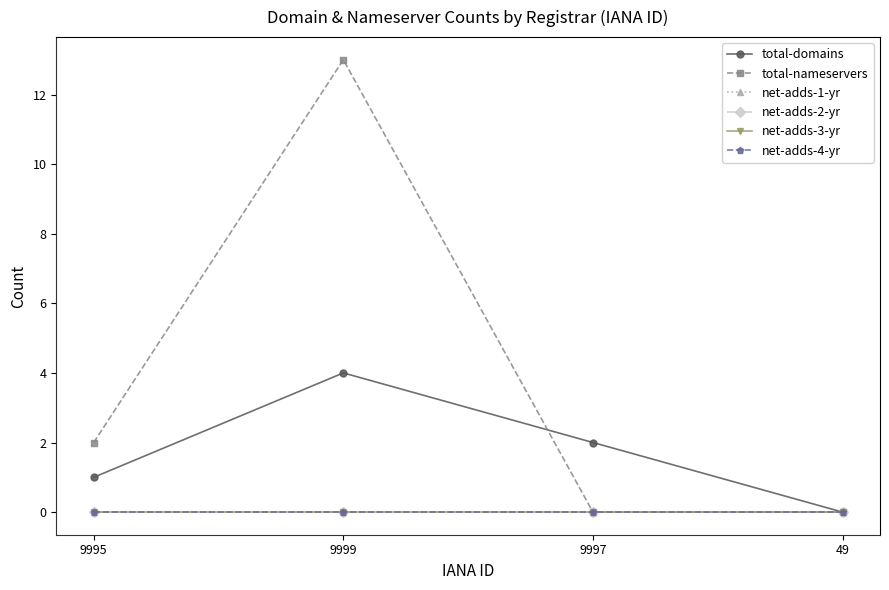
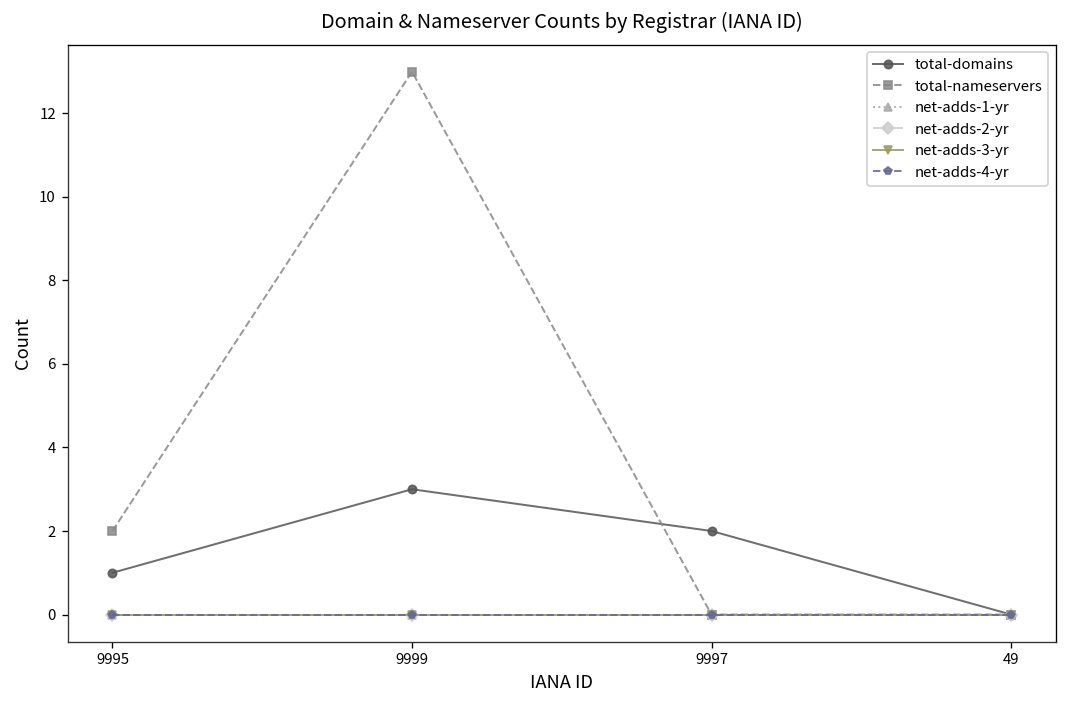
total-domains, 9999: 4 -> 3
